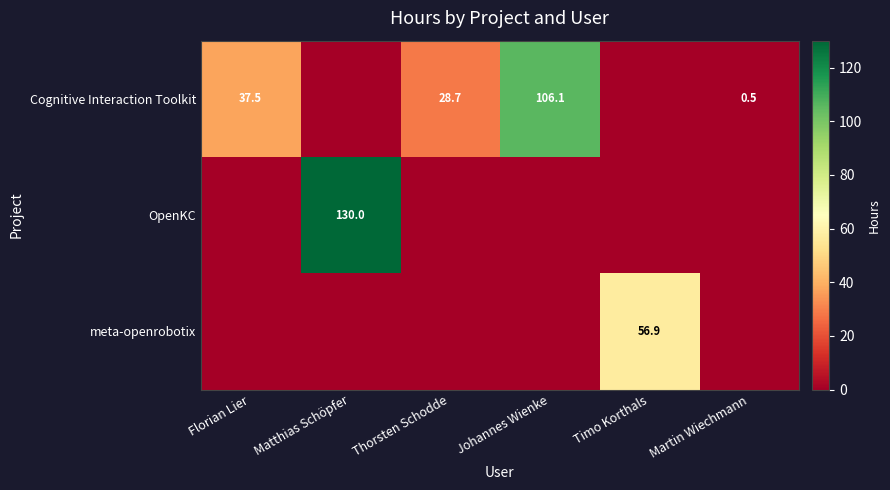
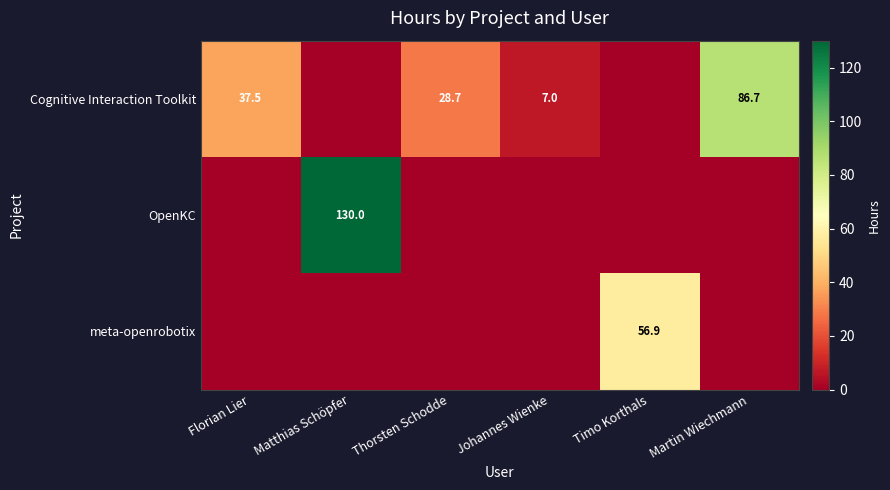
Cognitive Interaction Toolkit, Johannes Wienke: 106.1 -> 7.0
Cognitive Interaction Toolkit, Martin Wiechmann: 0.5 -> 86.7
